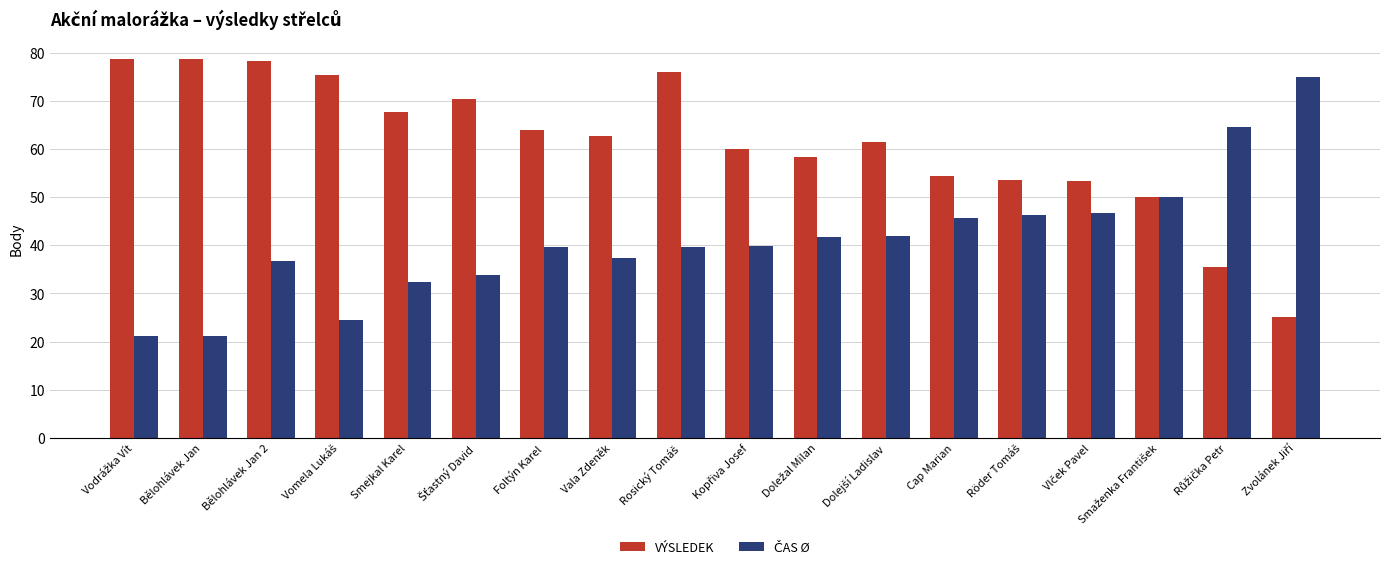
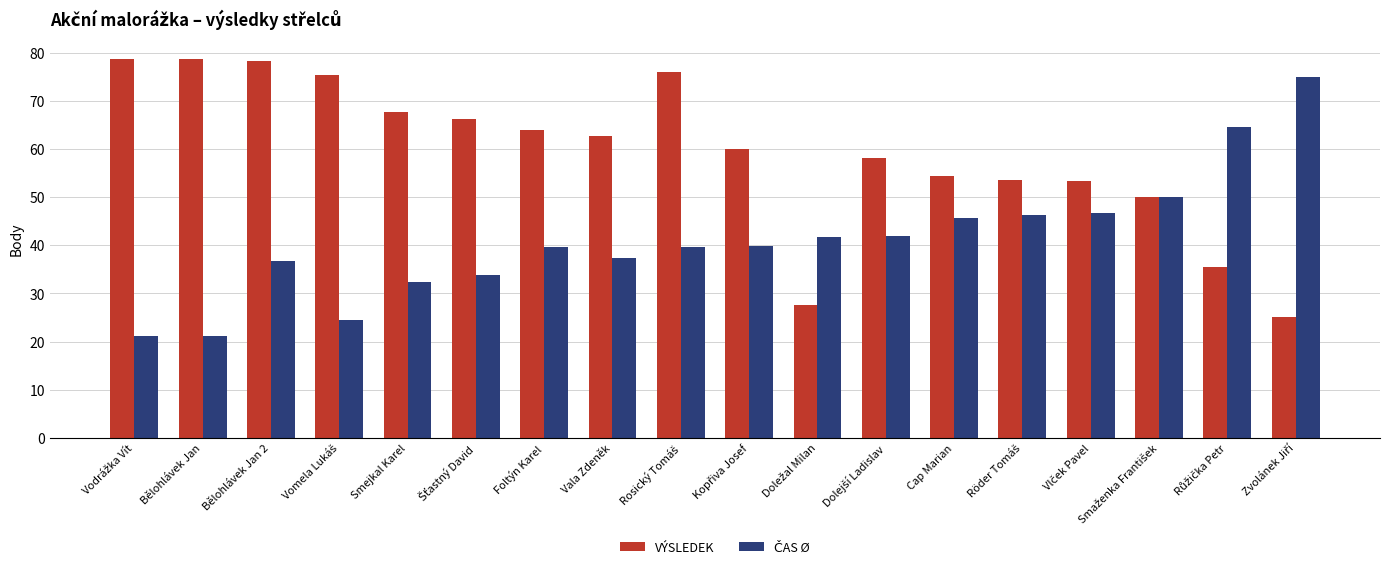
VÝSLEDEK, Šťastný David: 70 -> 66
VÝSLEDEK, Doležal Milan: 58 -> 28
VÝSLEDEK, Dolejší Ladislav: 61 -> 58
